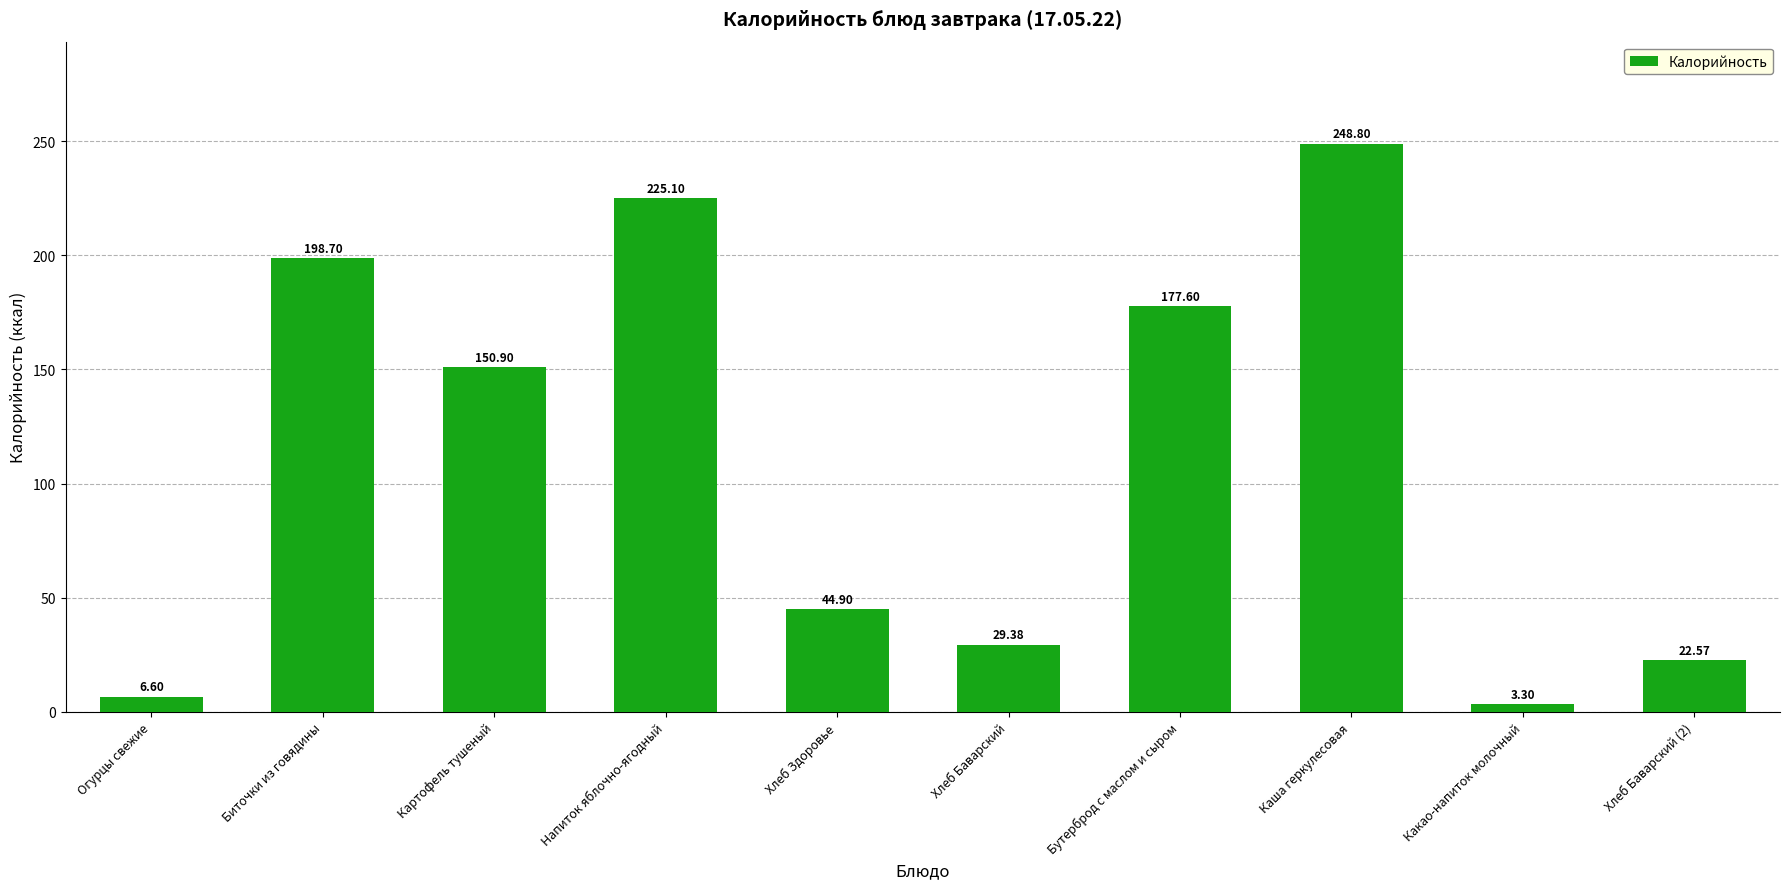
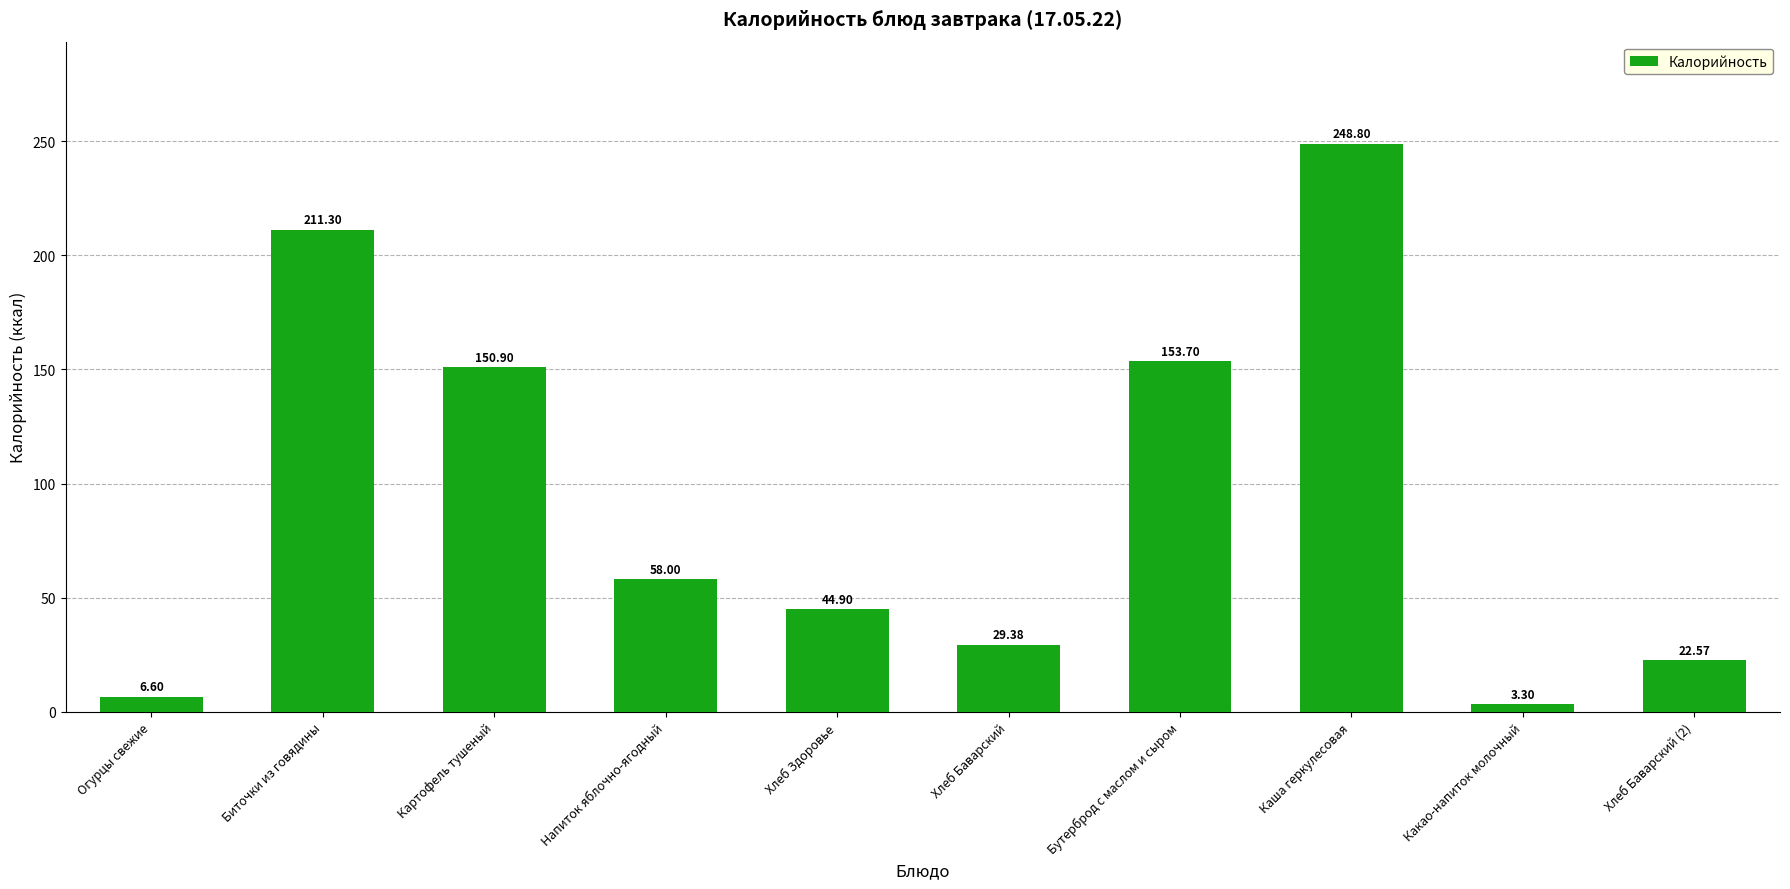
Биточки из говядины: 198.70 -> 211.30
Напиток яблочно-ягодный: 225.10 -> 58.00
Бутерброд с маслом и сыром: 177.60 -> 153.70
